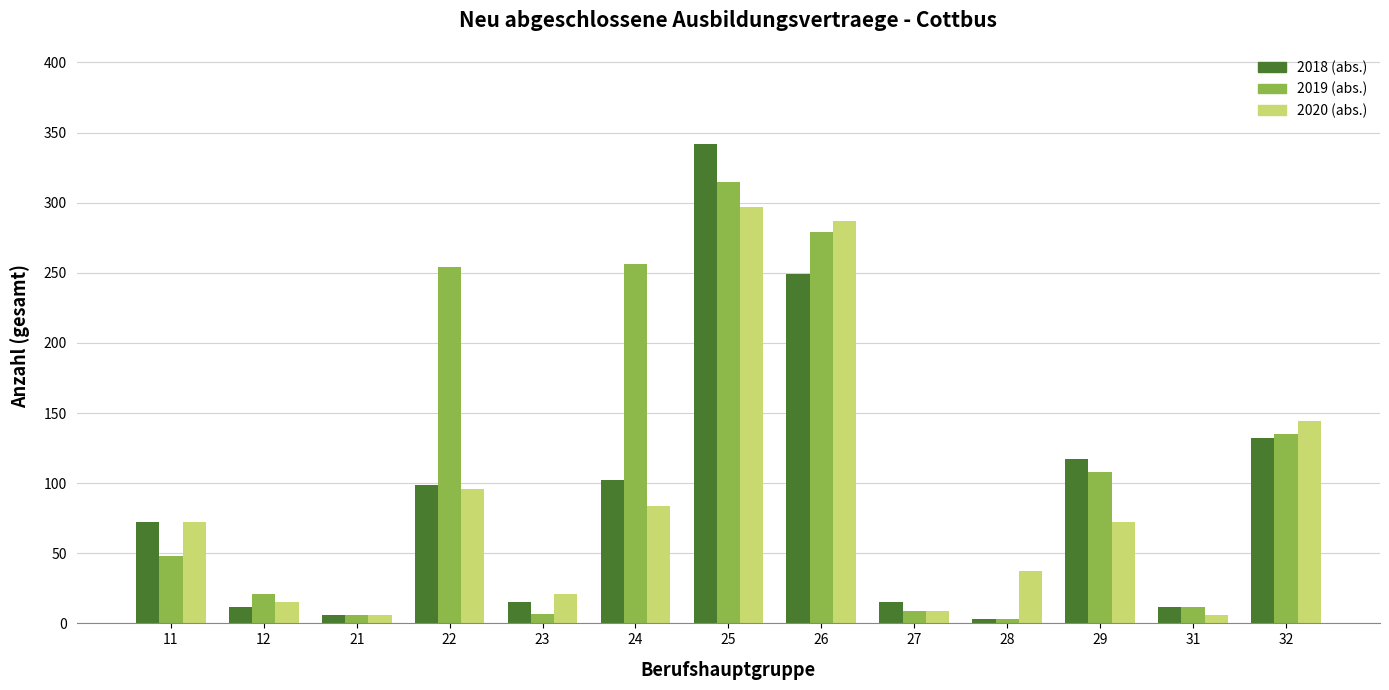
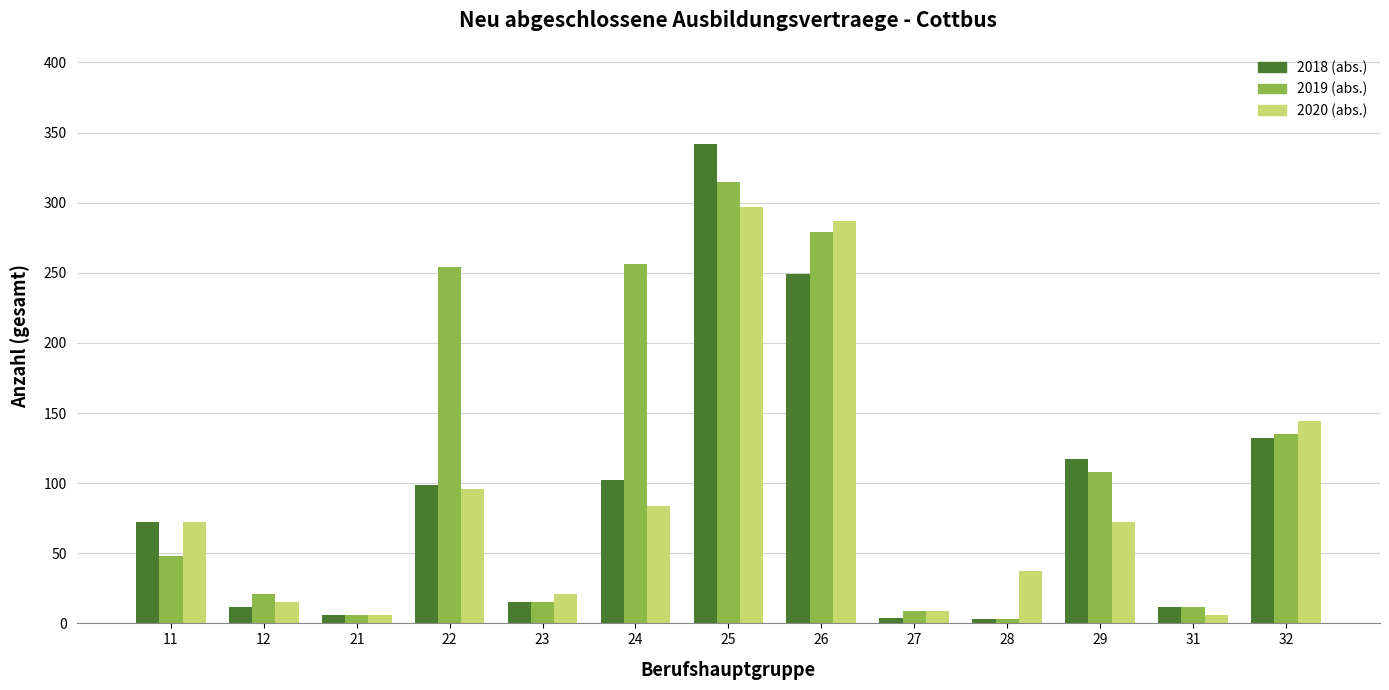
2019 (abs.), 23: 7 -> 15
2018 (abs.), 27: 15 -> 4
